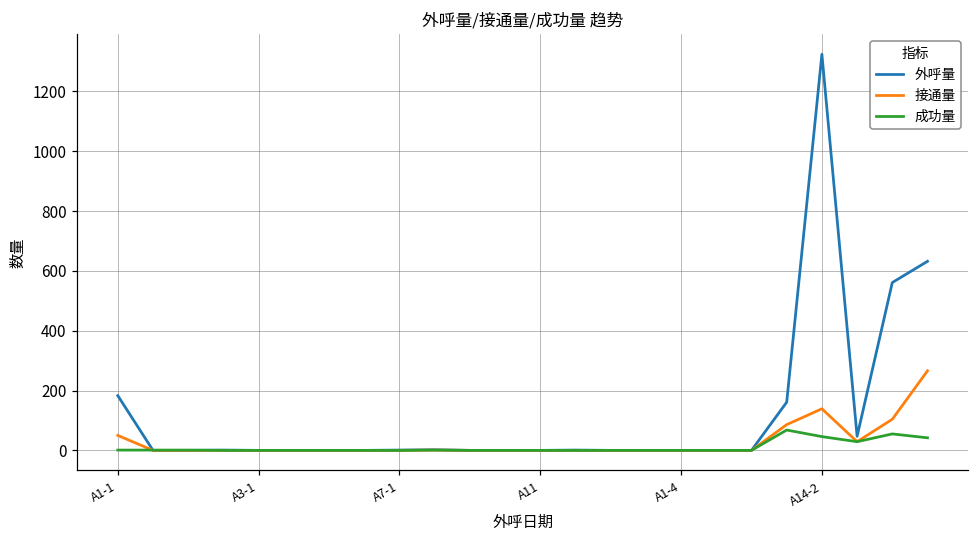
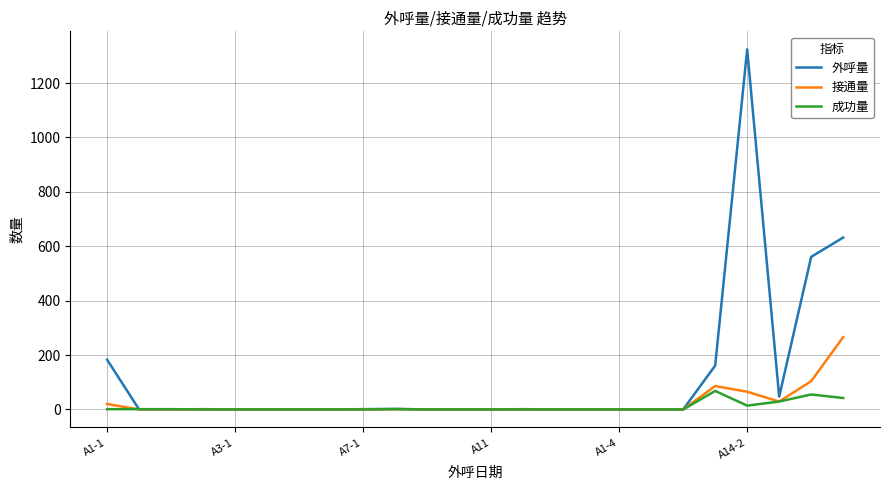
接通量, A1-1: 50 -> 20
接通量, A14-2: 140 -> 70
成功量, A14-2: 50 -> 10
